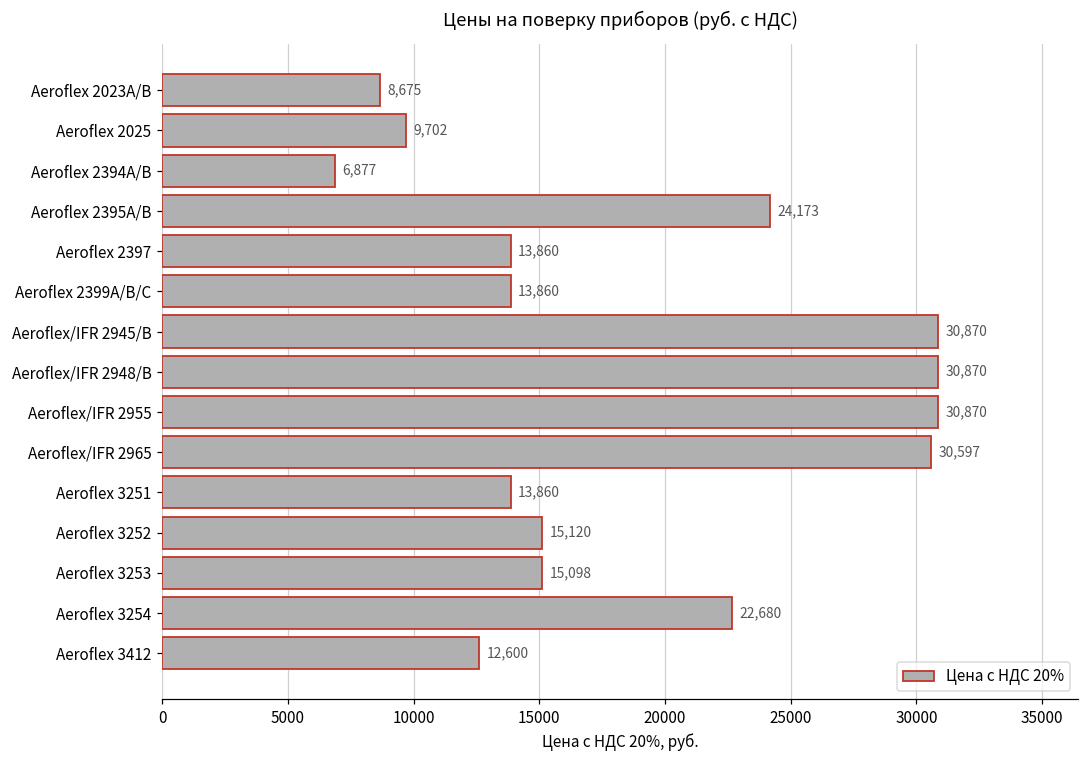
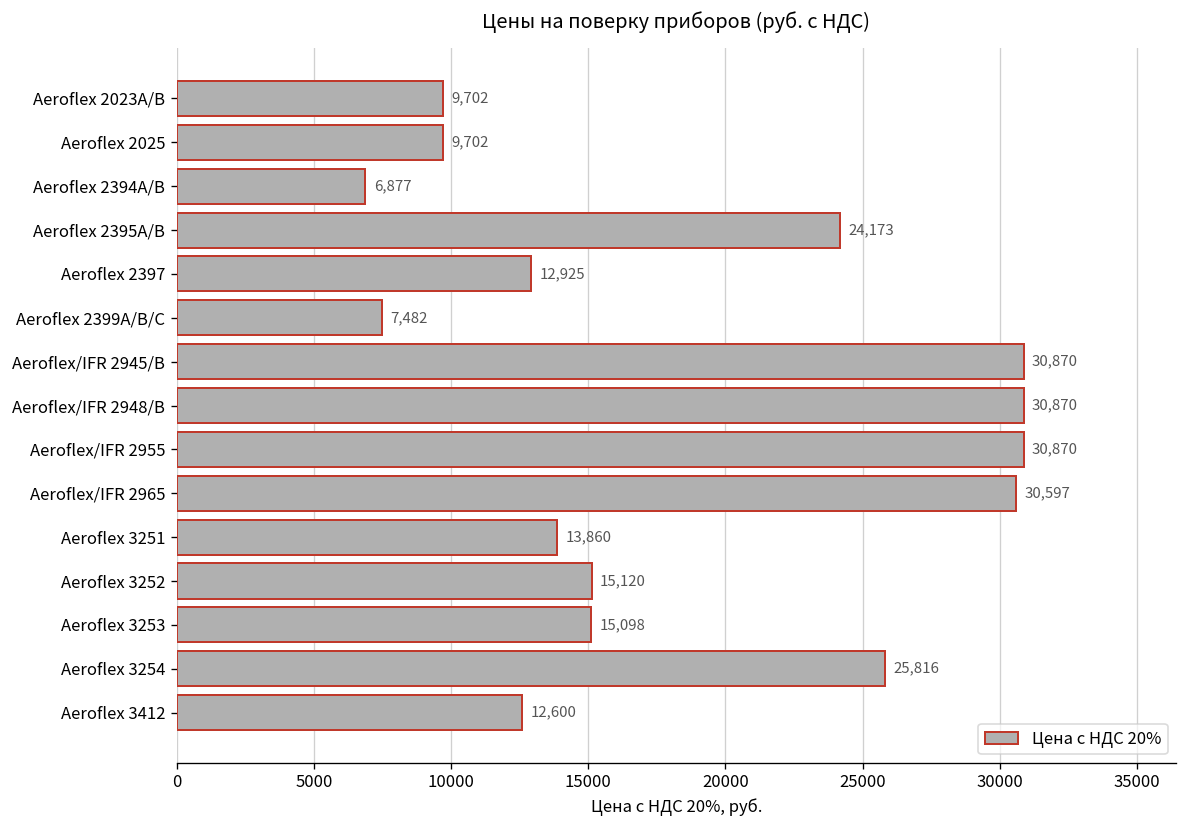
Aeroflex 2023A/B: 8,675 -> 9,702
Aeroflex 2397: 13,860 -> 12,925
Aeroflex 2399A/B/C: 13,860 -> 7,482
Aeroflex 3254: 22,680 -> 25,816
